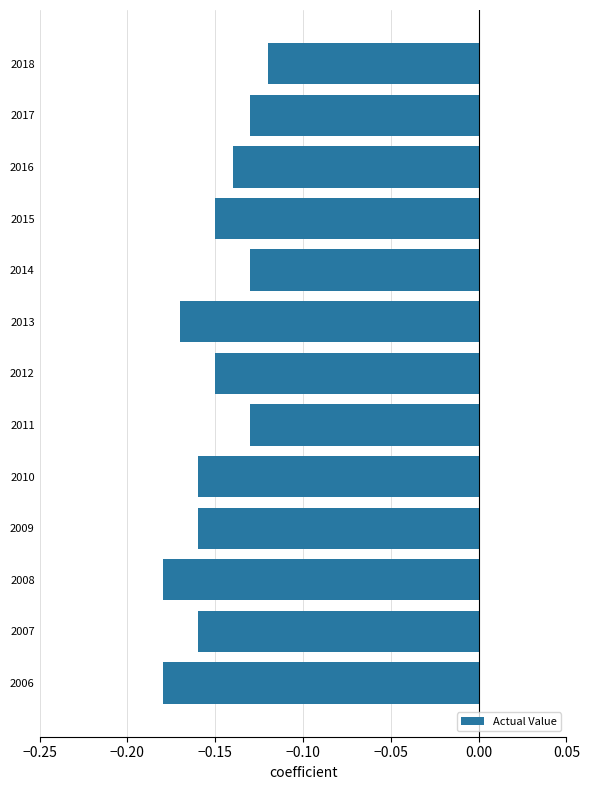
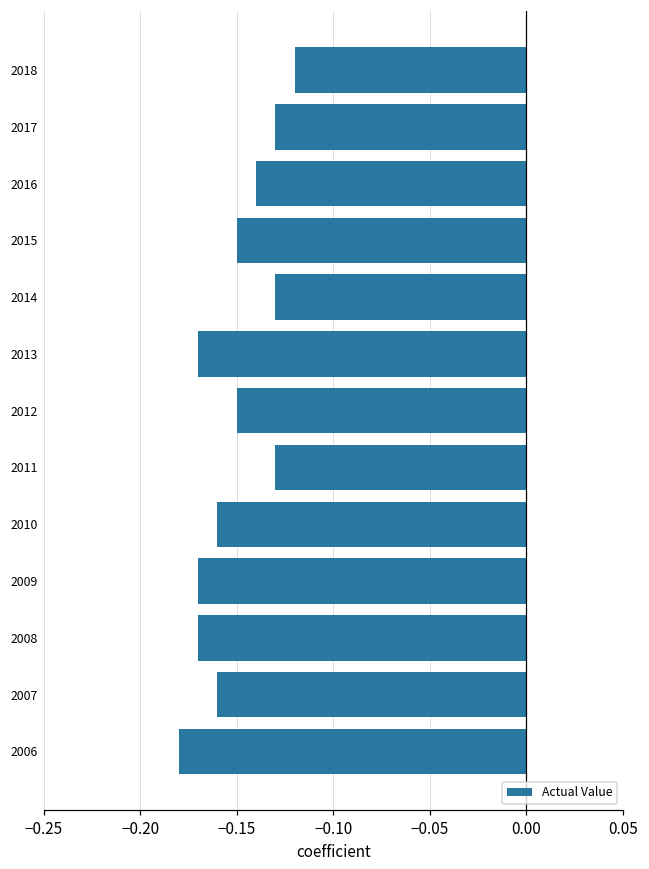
2009: -0.160 -> -0.170
2008: -0.180 -> -0.170
